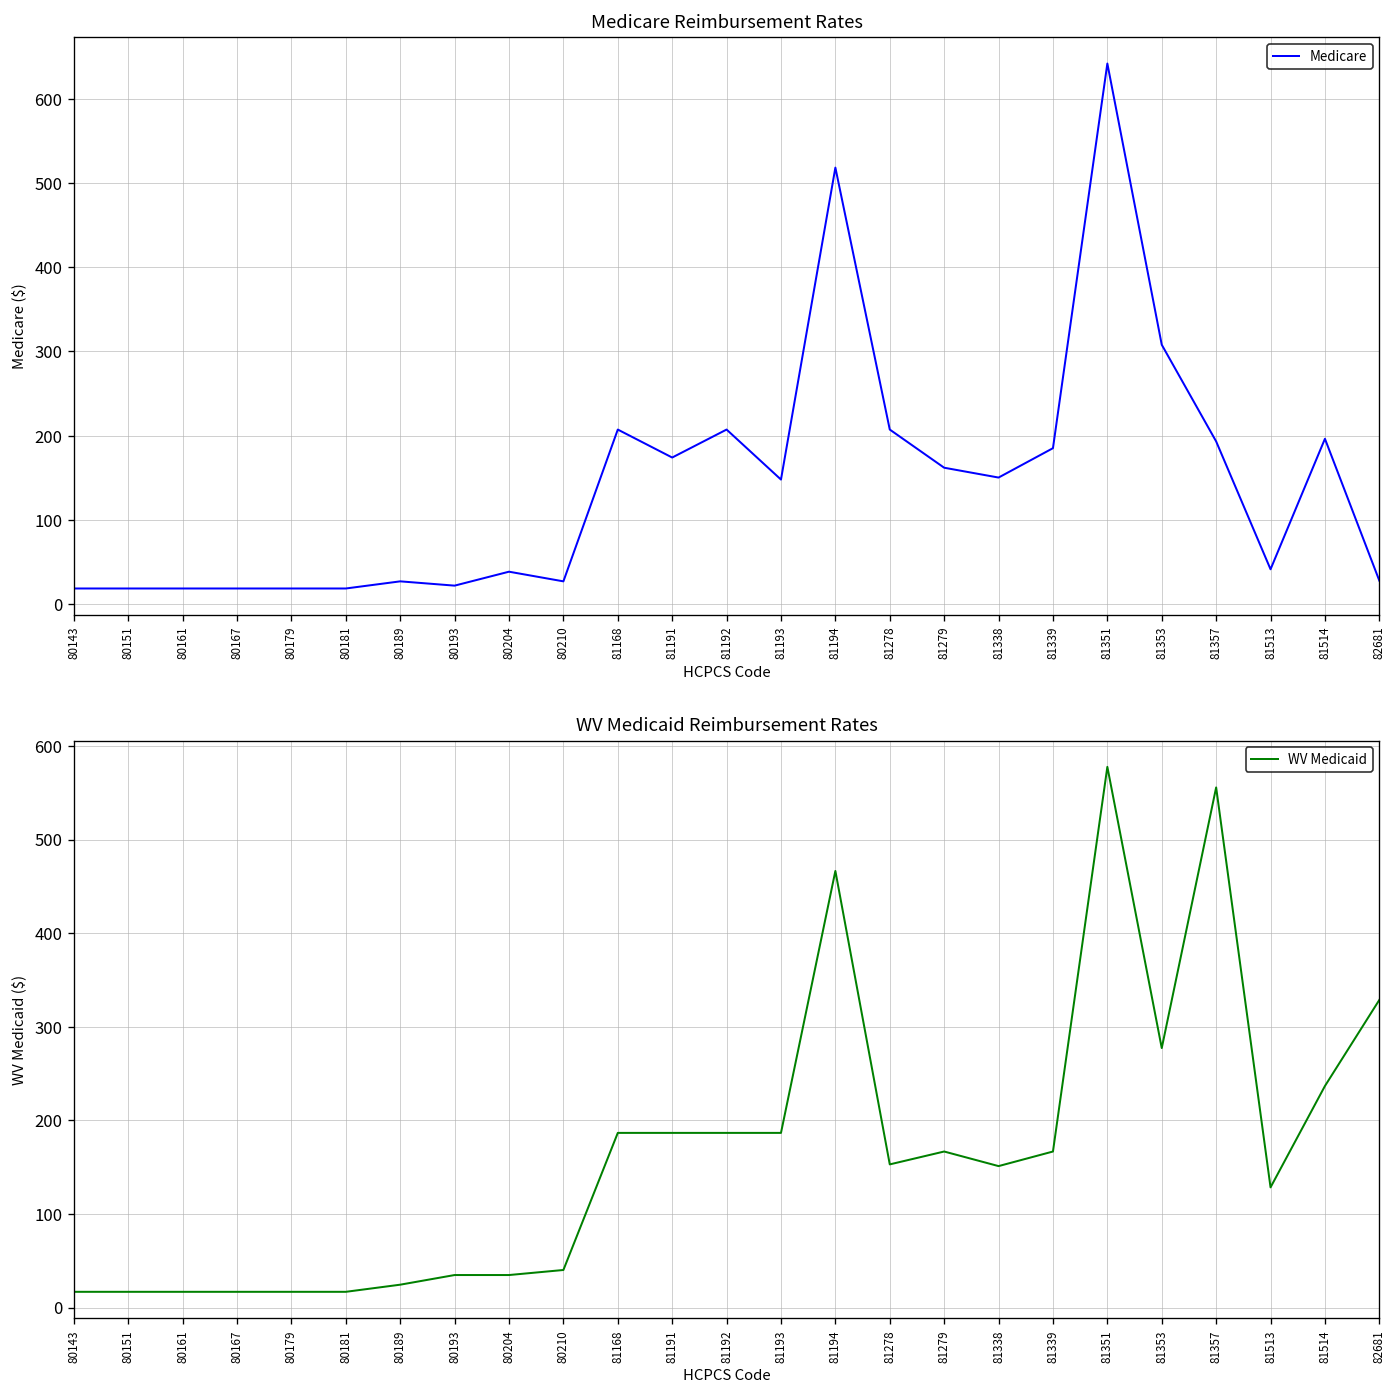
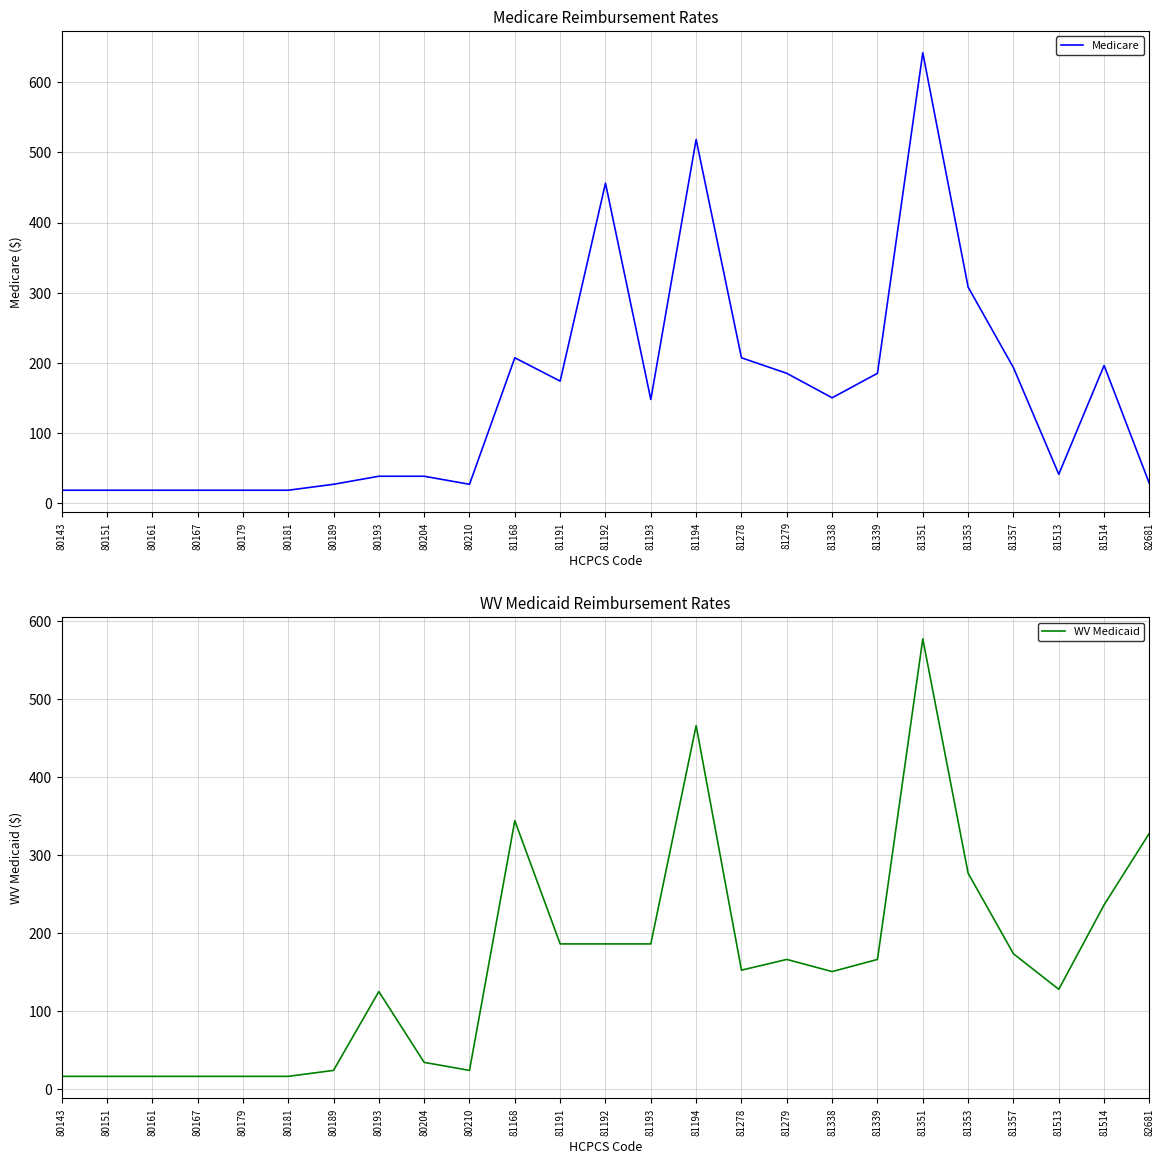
Medicare Reimbursement Rates, 80193: 20 -> 40
Medicare Reimbursement Rates, 81192: 210 -> 460
Medicare Reimbursement Rates, 81279: 160 -> 190
WV Medicaid Reimbursement Rates, 80193: 30 -> 130
WV Medicaid Reimbursement Rates, 80210: 40 -> 20
WV Medicaid Reimbursement Rates, 81168: 190 -> 340
WV Medicaid Reimbursement Rates, 81357: 560 -> 170
